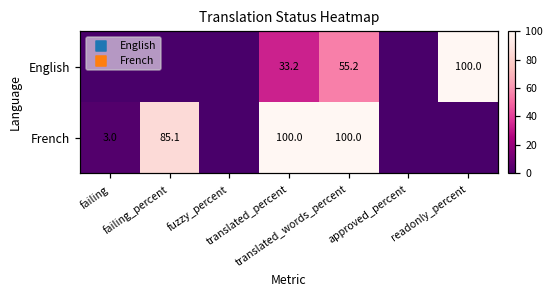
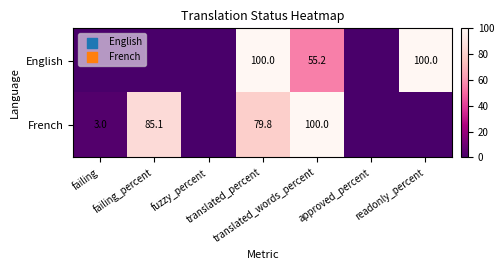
English, translated_percent: 33.2 -> 100.0
French, translated_percent: 100.0 -> 79.8
